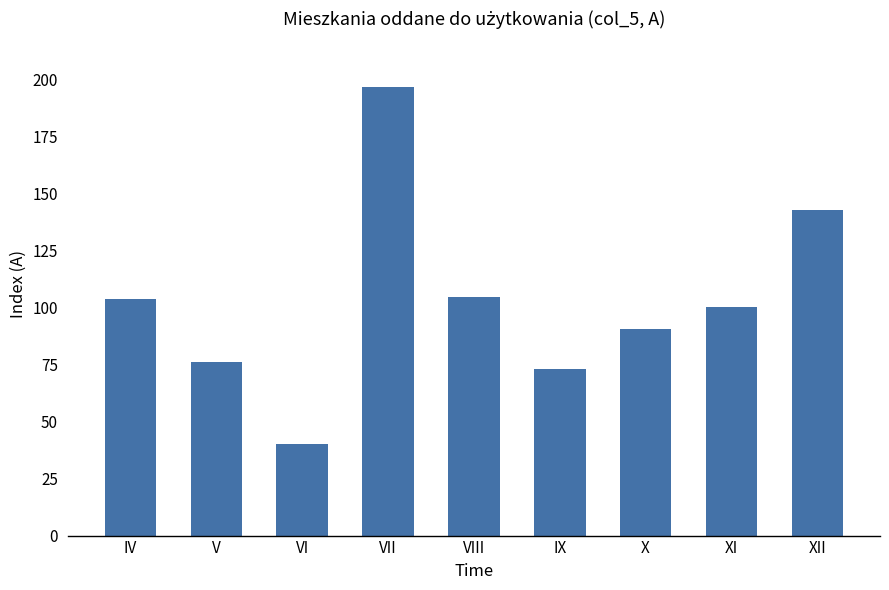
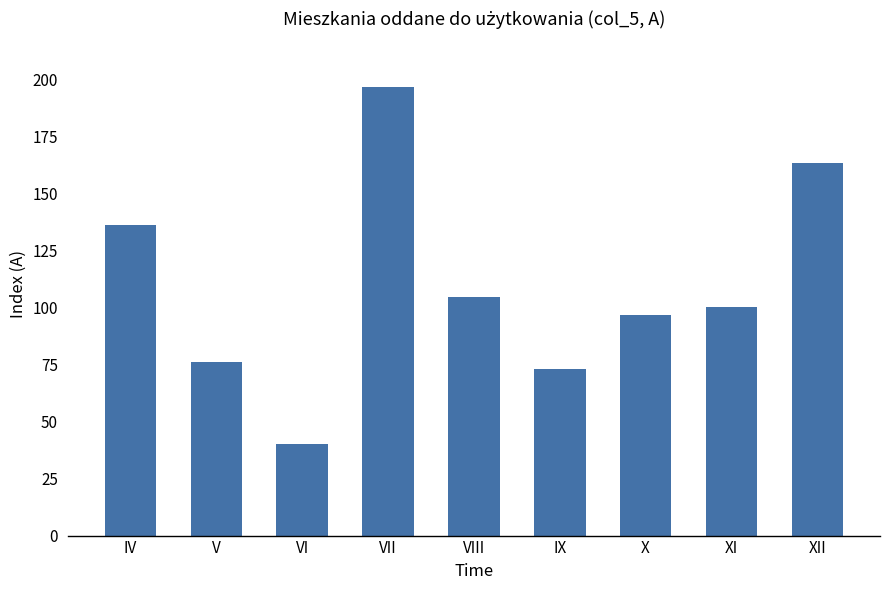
IV: 104 -> 136
X: 91 -> 97
XII: 143 -> 163
